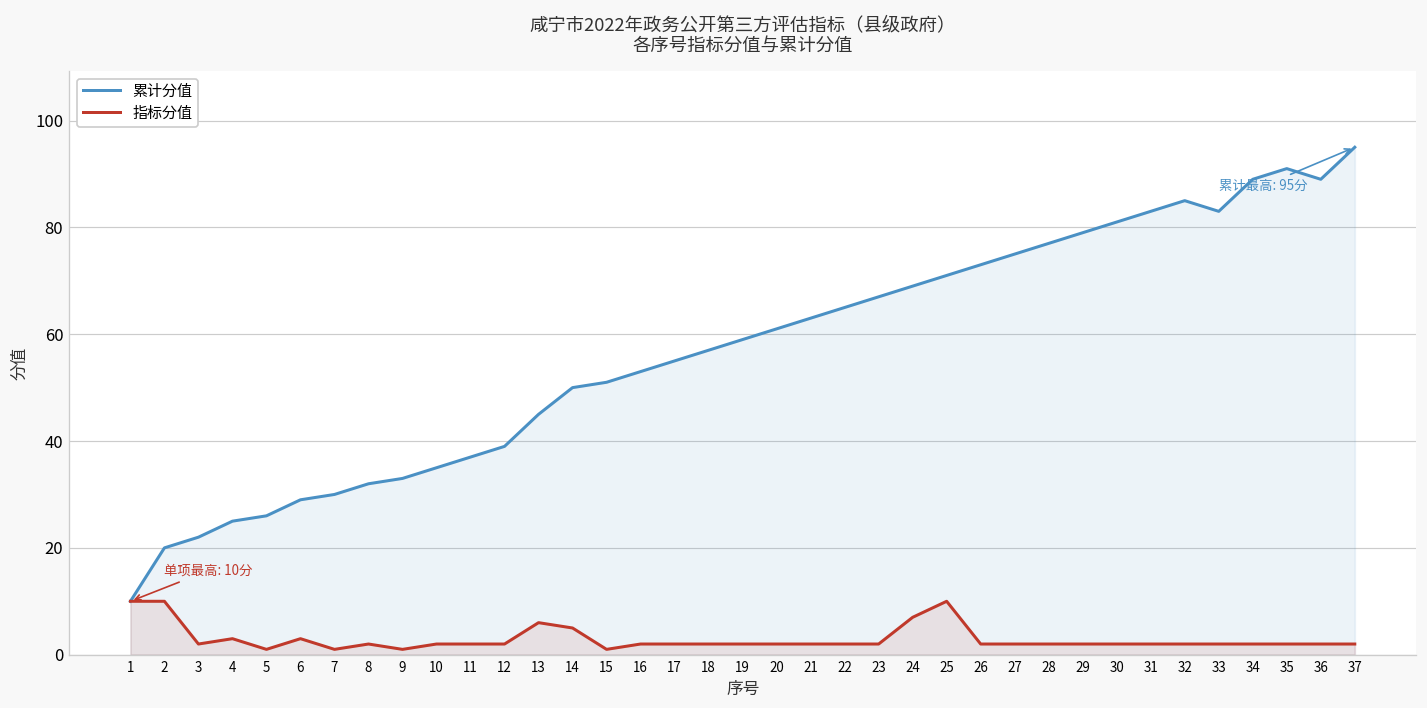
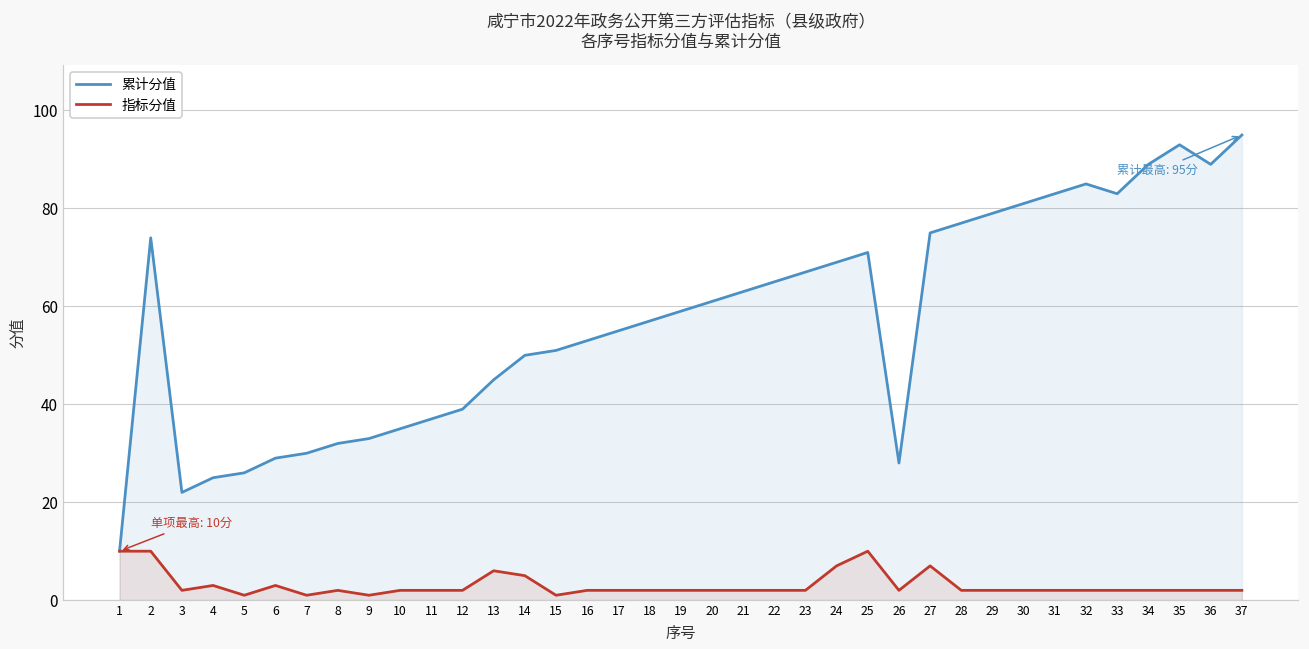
累计分值, 2: 20 -> 74
累计分值, 26: 73 -> 28
指标分值, 27: 2 -> 7
累计分值, 35: 91 -> 93
